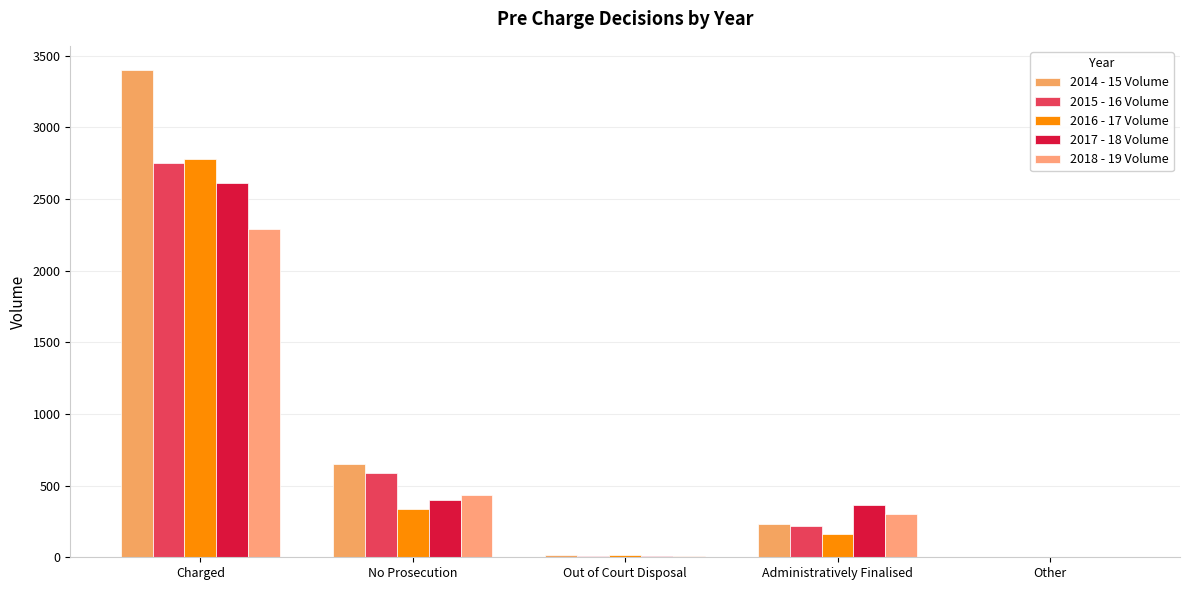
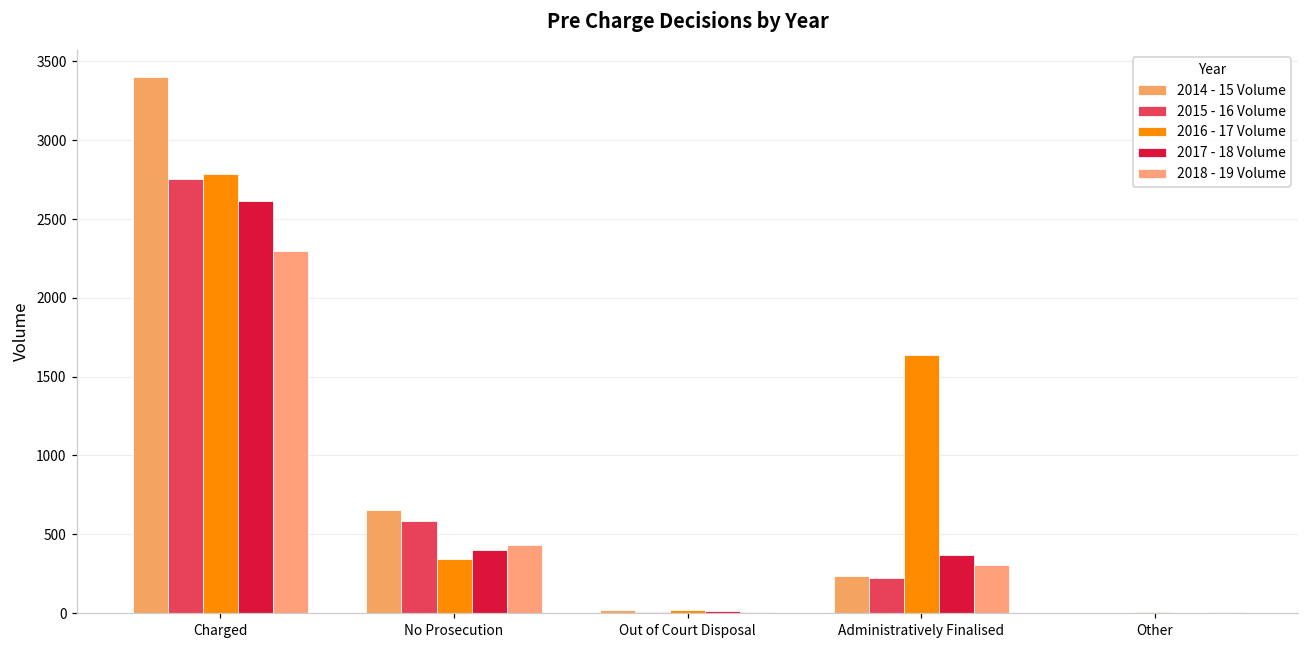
2016 - 17 Volume, Administratively Finalised: 160 -> 1640
